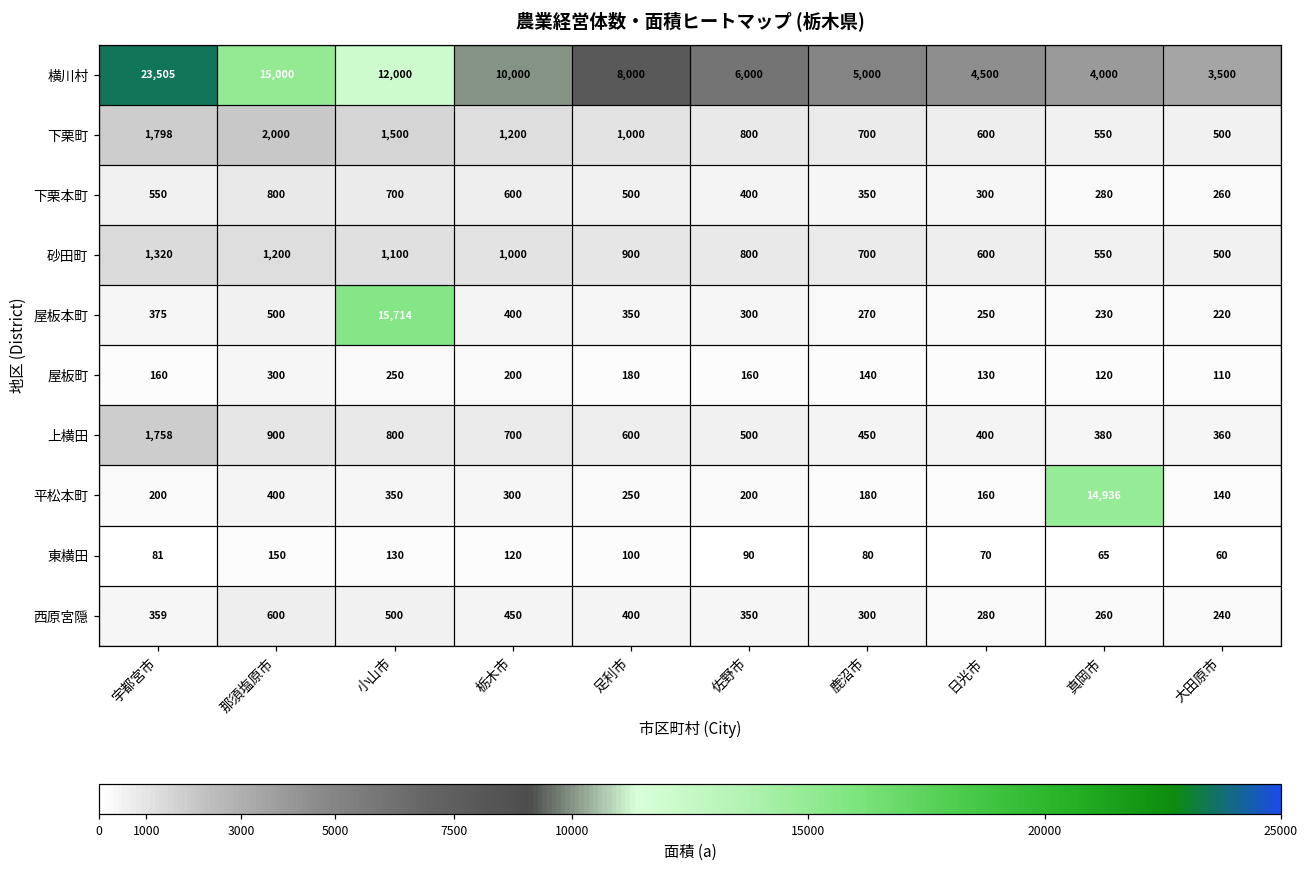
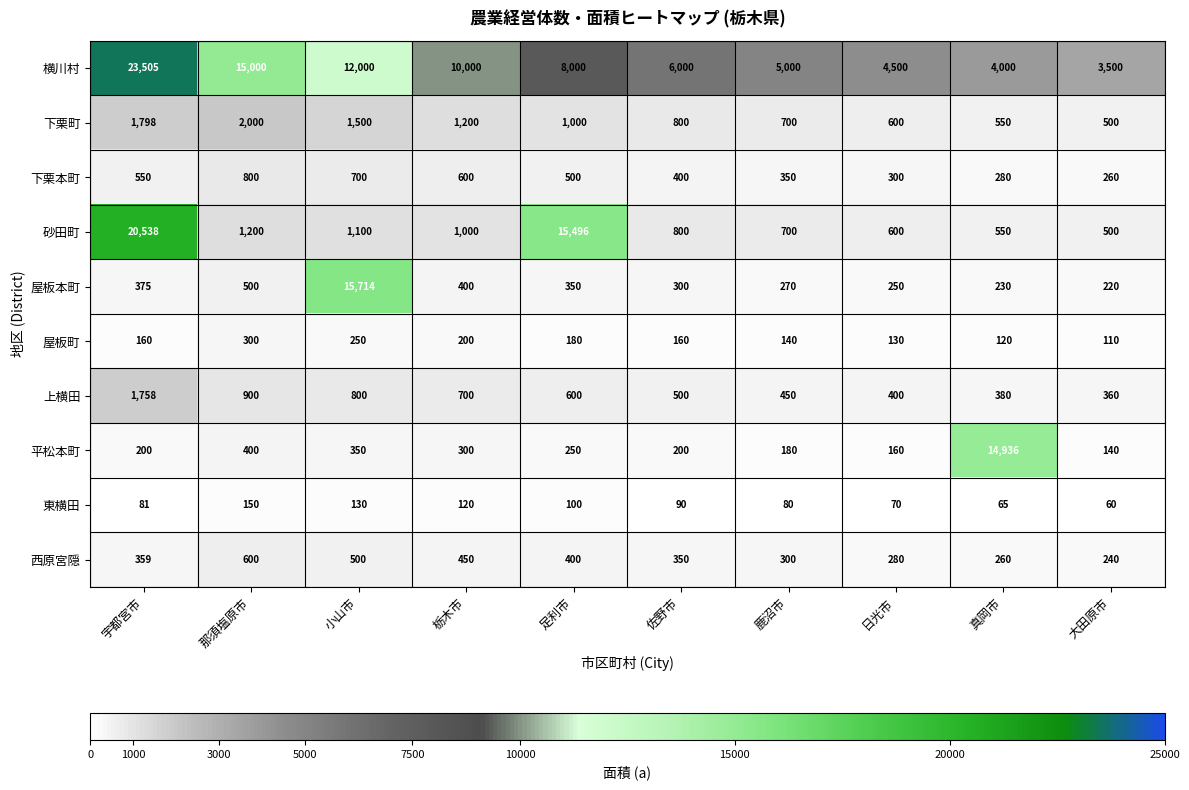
砂田町, 宇都宮市: 1,320 -> 20,538
砂田町, 足利市: 900 -> 15,496
